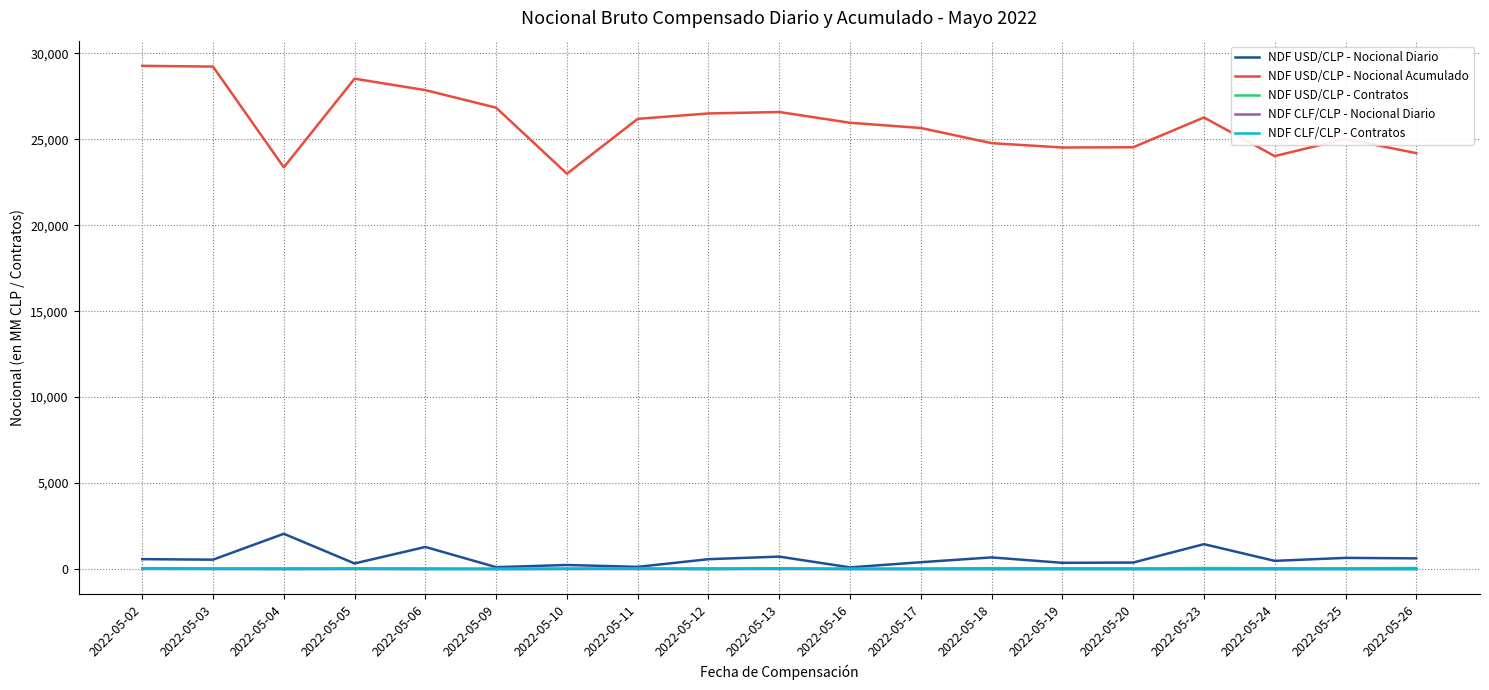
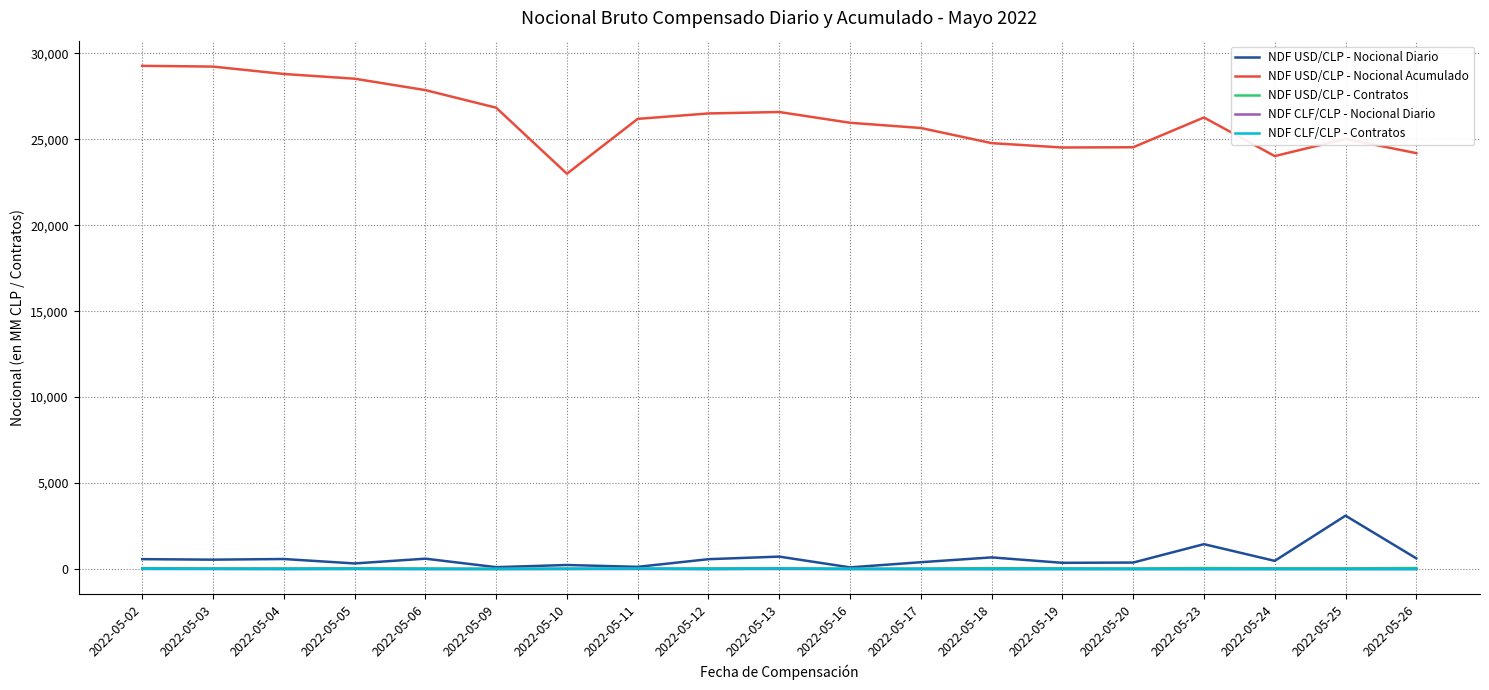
NDF USD/CLP - Nocional Diario, 2022-05-04: 2,100 -> 600
NDF USD/CLP - Nocional Acumulado, 2022-05-04: 23,400 -> 28,800
NDF USD/CLP - Nocional Diario, 2022-05-06: 1,300 -> 600
NDF USD/CLP - Nocional Diario, 2022-05-25: 700 -> 3,100
